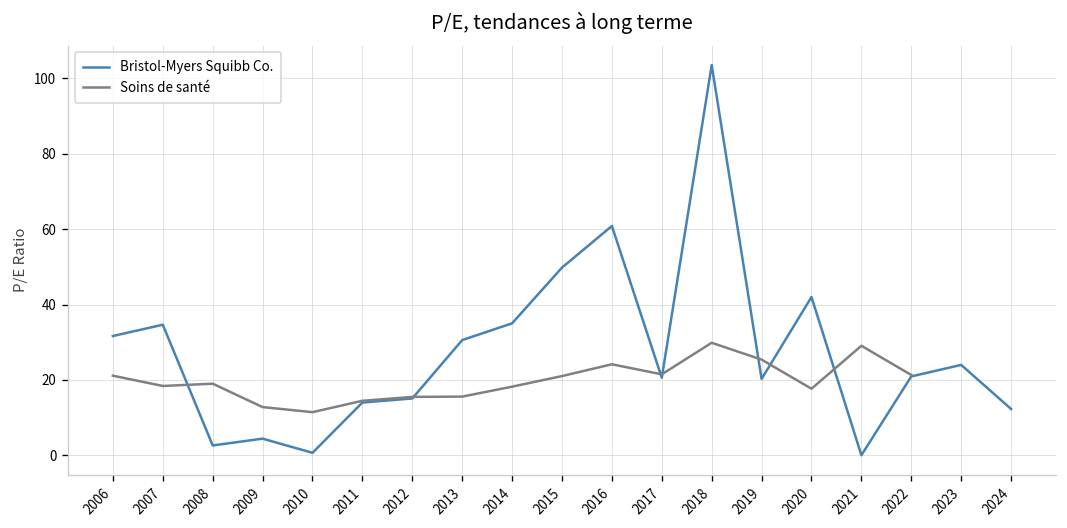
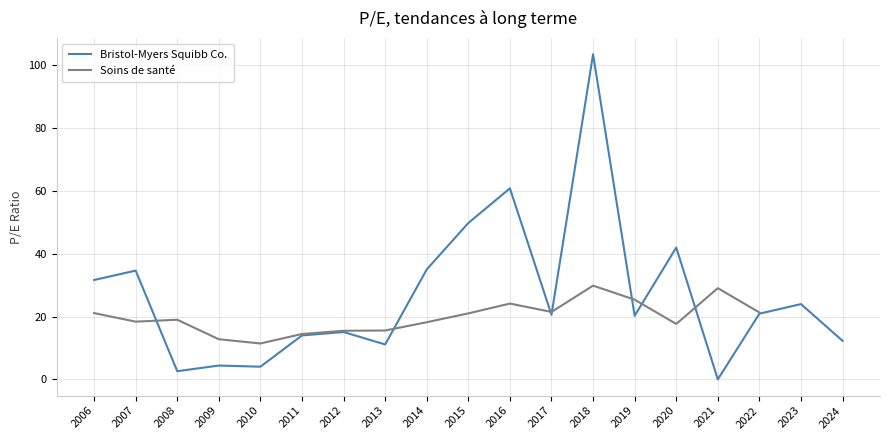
Bristol-Myers Squibb Co., 2010: 1 -> 4
Bristol-Myers Squibb Co., 2013: 31 -> 11
